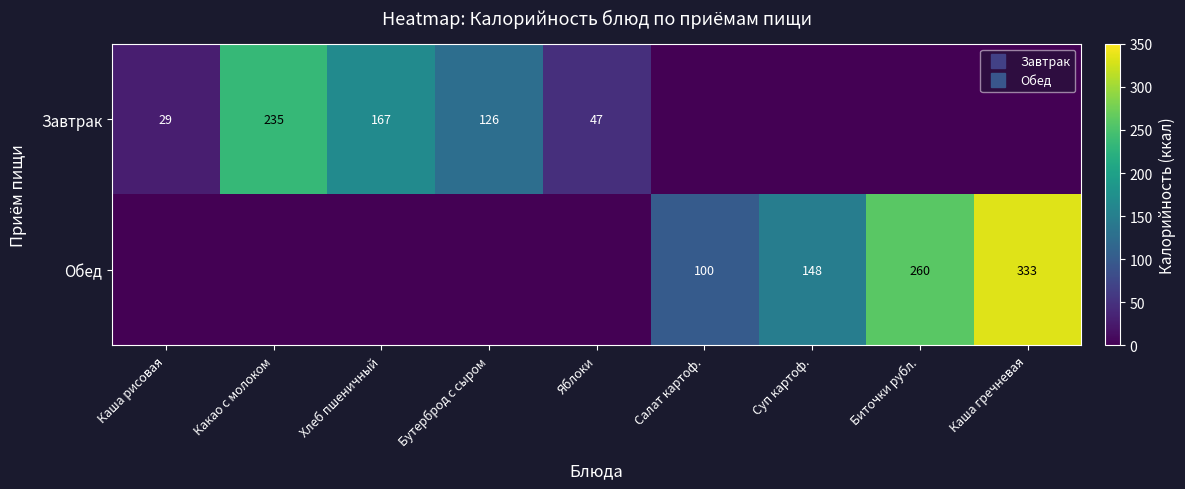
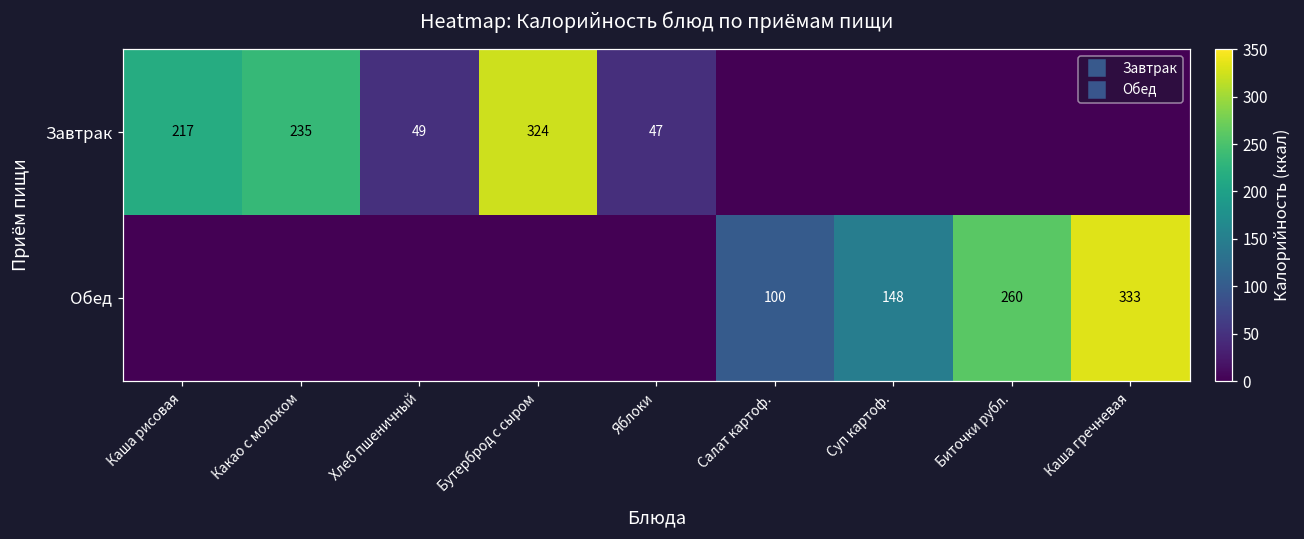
Завтрак, Каша рисовая: 29 -> 217
Завтрак, Хлеб пшеничный: 167 -> 49
Завтрак, Бутерброд с сыром: 126 -> 324
